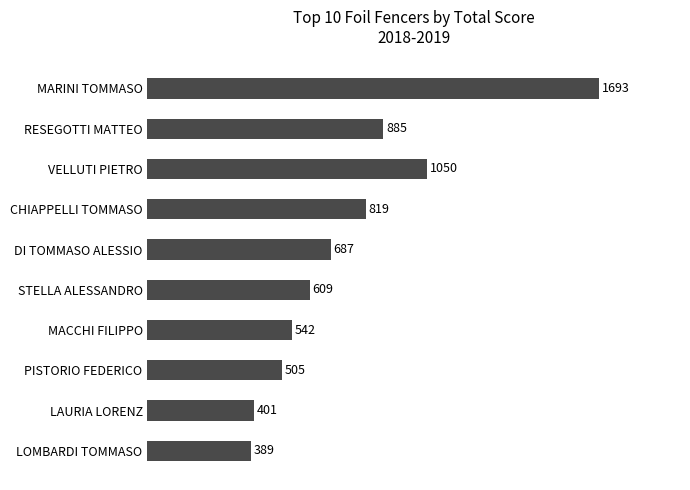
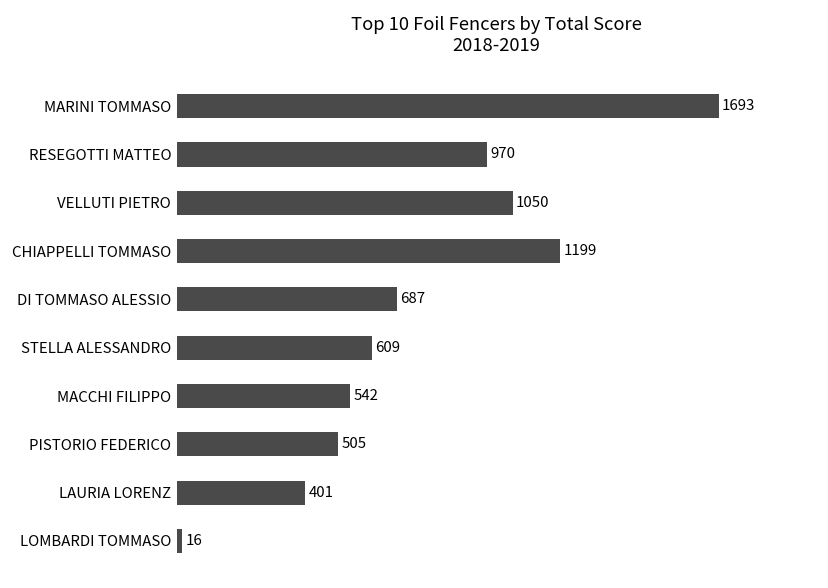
RESEGOTTI MATTEO: 885 -> 970
CHIAPPELLI TOMMASO: 819 -> 1199
LOMBARDI TOMMASO: 389 -> 16
